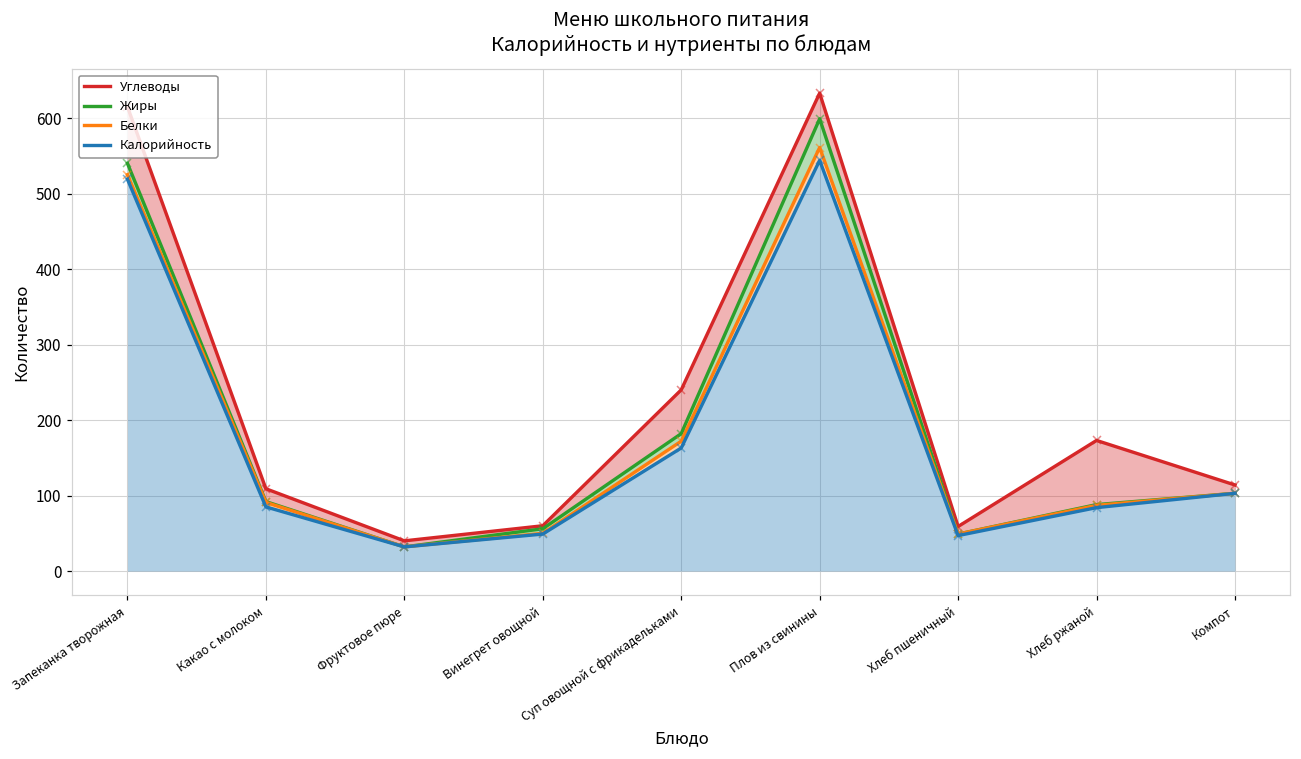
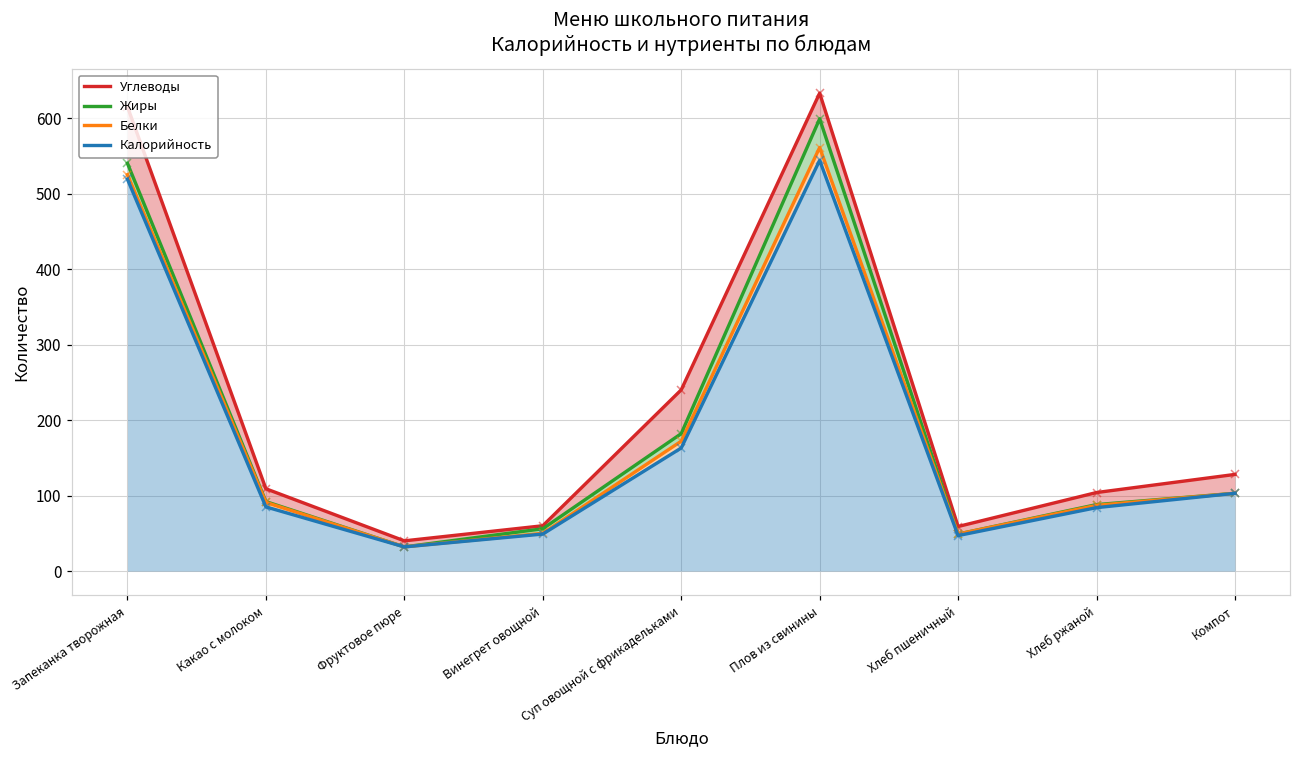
Углеводы, Хлеб ржаной: 90 -> 20
Углеводы, Компот: 10 -> 30
